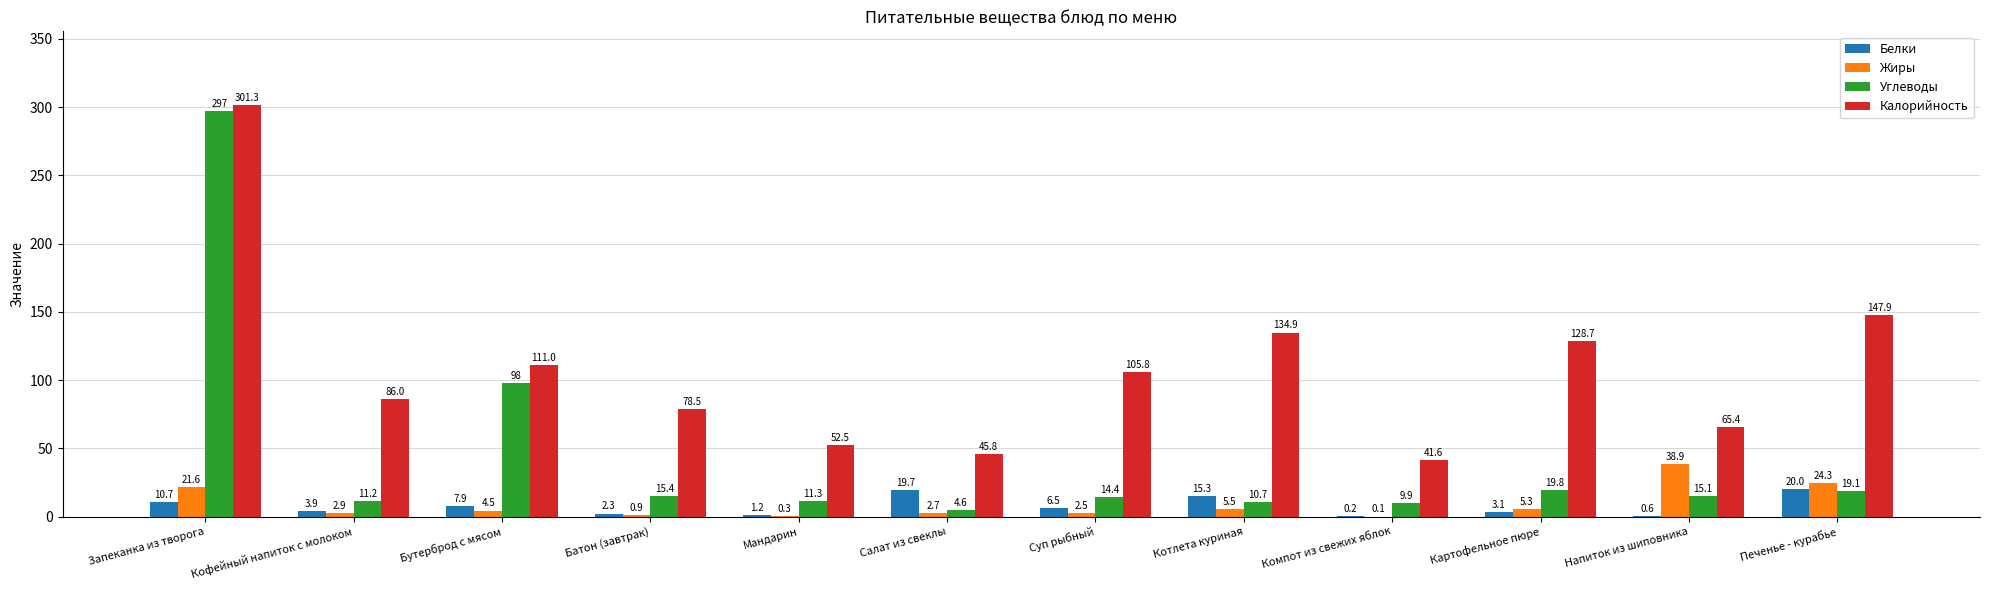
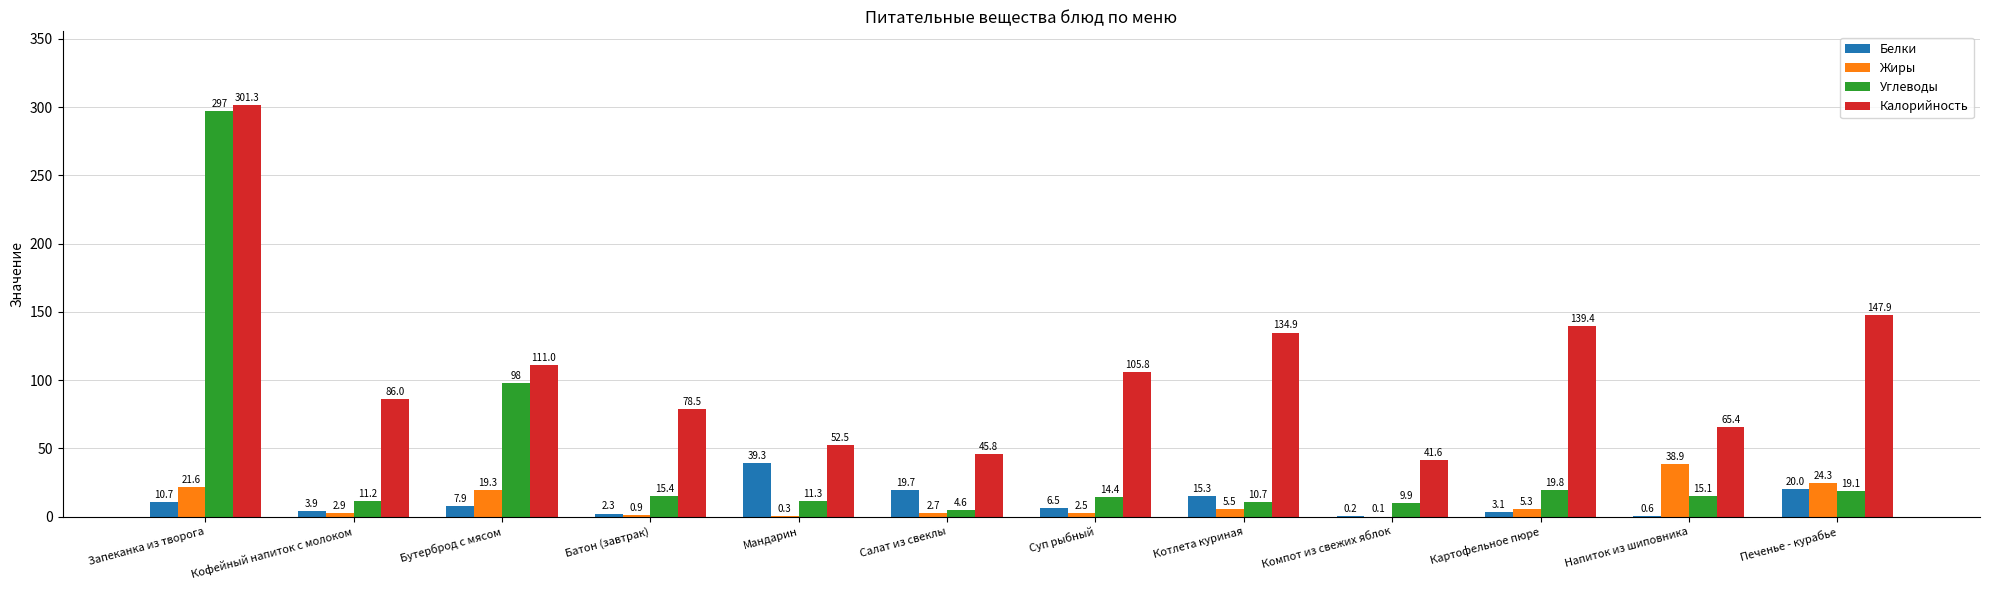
Жиры, Бутерброд с мясом: 4.5 -> 19.3
Белки, Мандарин: 1.2 -> 39.3
Калорийность, Картофельное пюре: 128.7 -> 139.4
